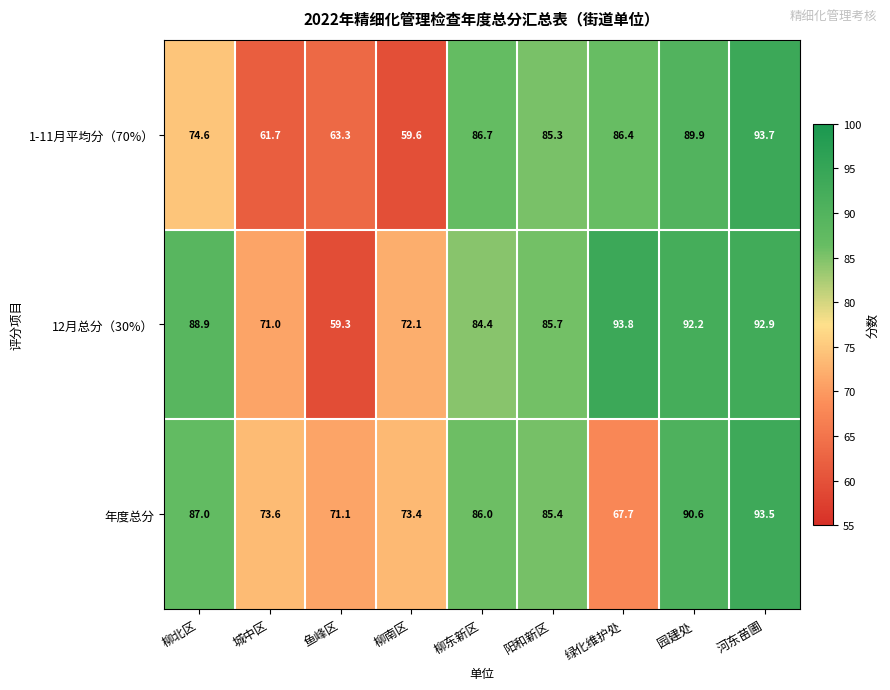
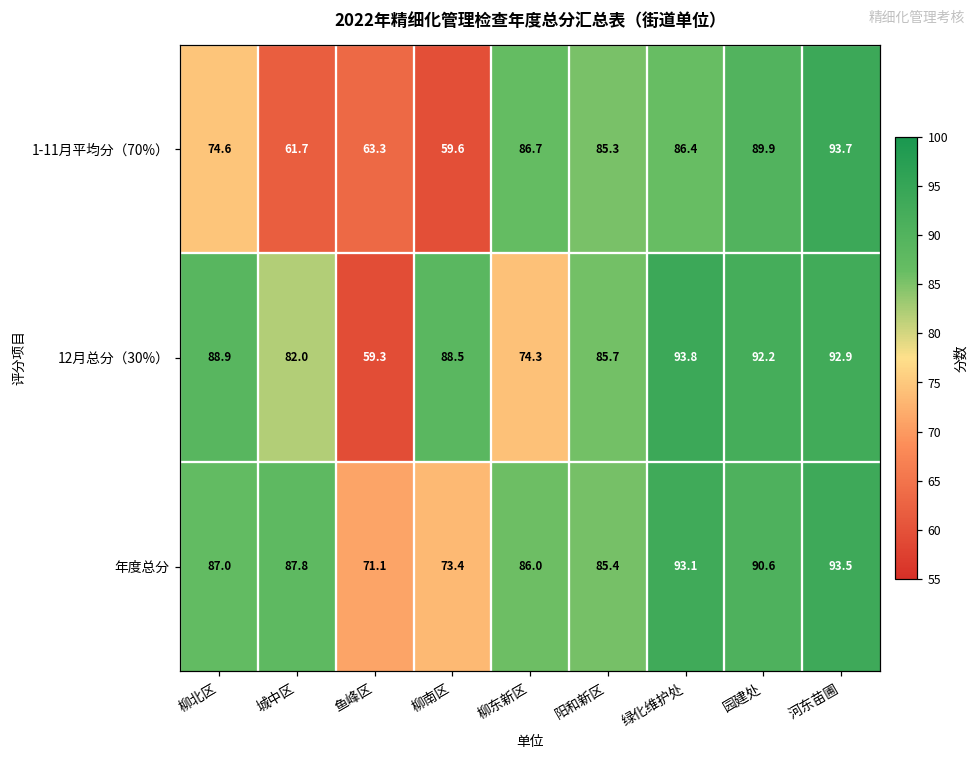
12月总分（30%）, 城中区: 71.0 -> 82.0
12月总分（30%）, 柳南区: 72.1 -> 88.5
12月总分（30%）, 柳东新区: 84.4 -> 74.3
年度总分, 城中区: 73.6 -> 87.8
年度总分, 绿化维护处: 67.7 -> 93.1
